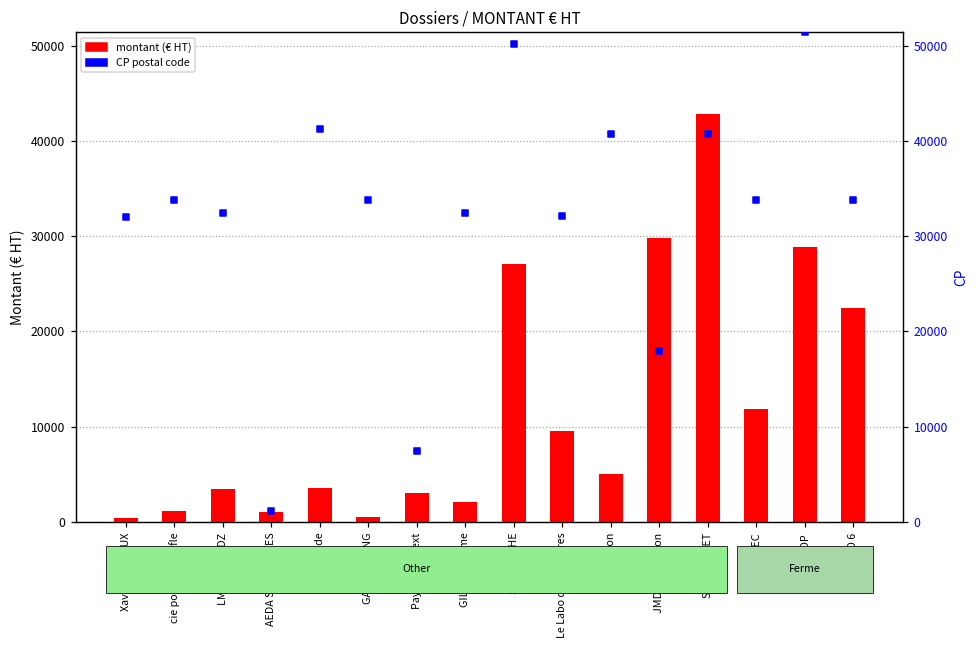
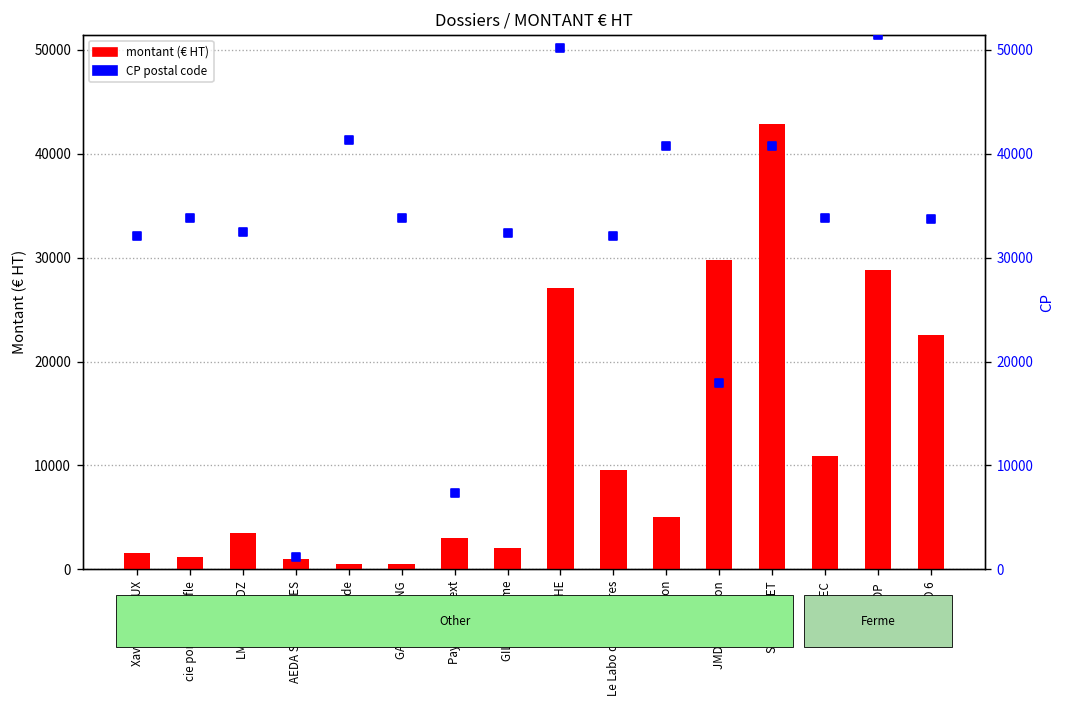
montant (€ HT), Xavier BRISOUX: 0 -> 2000
montant (€ HT), South side: 4000 -> 1000
montant (€ HT), SOCOTEC: 12000 -> 11000
